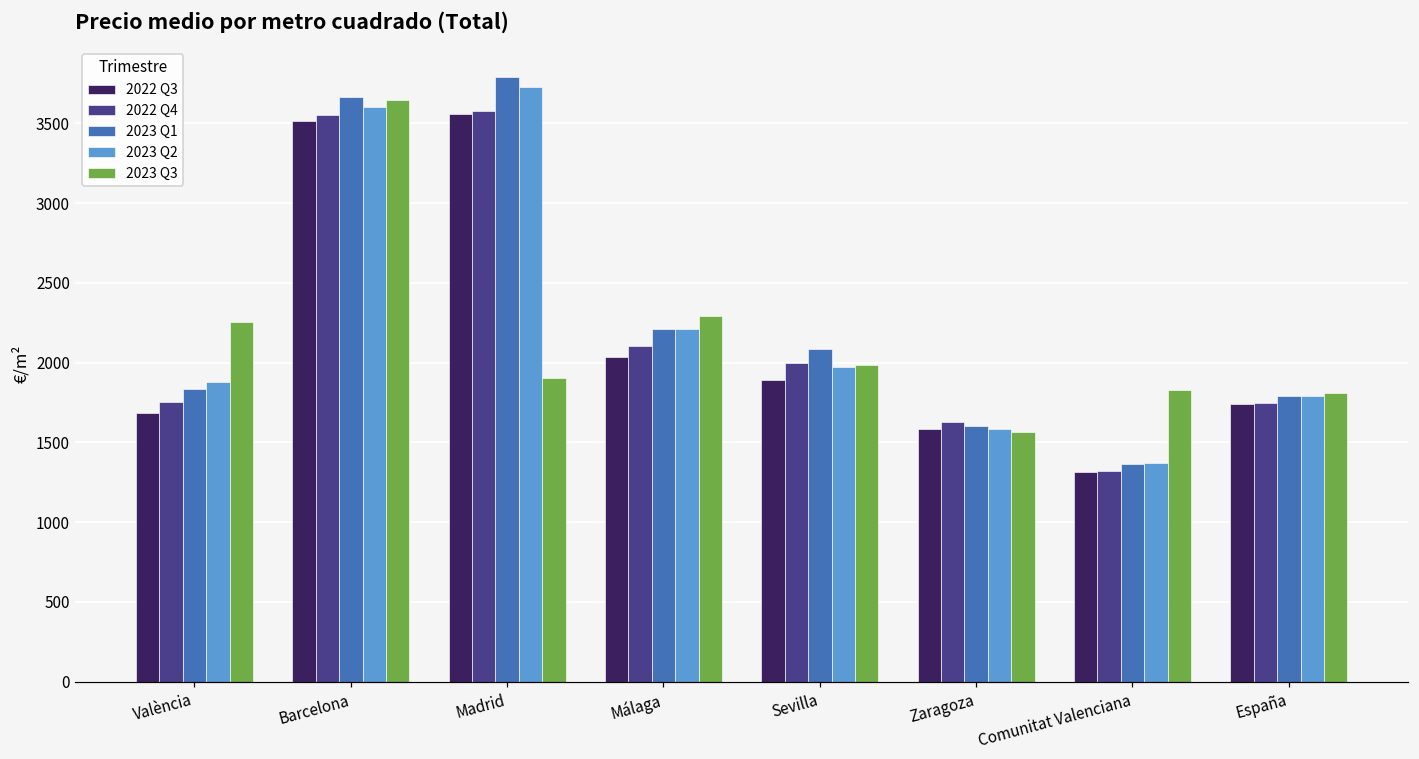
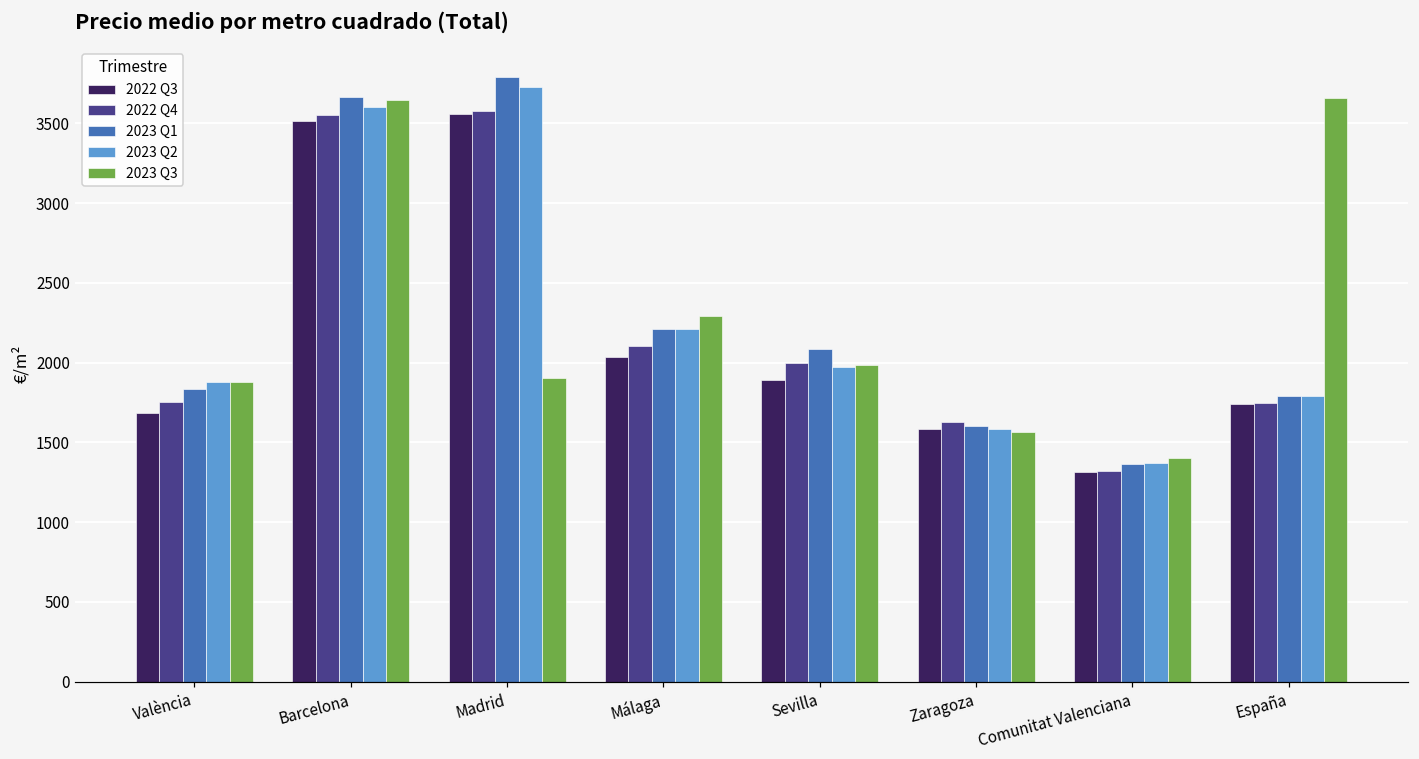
2023 Q3, València: 2260 -> 1880
2023 Q3, Comunitat Valenciana: 1830 -> 1400
2023 Q3, España: 1810 -> 3660
